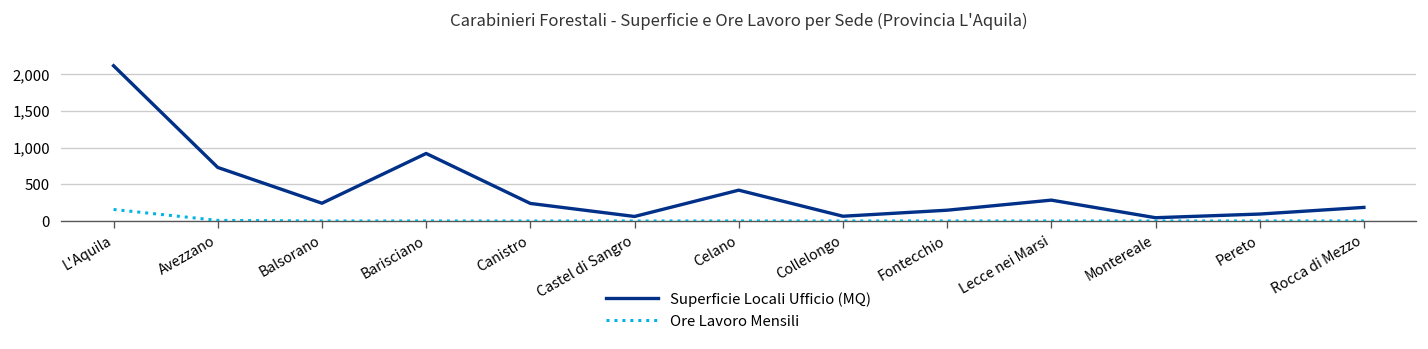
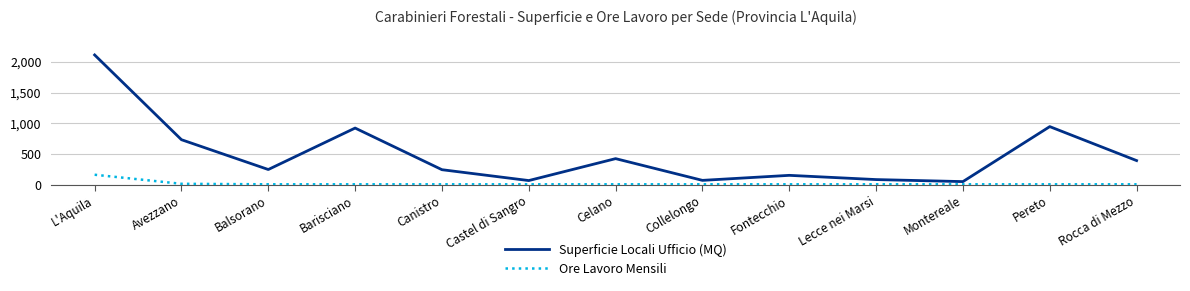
Superficie Locali Ufficio (MQ), Lecce nei Marsi: 300 -> 100
Superficie Locali Ufficio (MQ), Pereto: 100 -> 900
Superficie Locali Ufficio (MQ), Rocca di Mezzo: 200 -> 400
